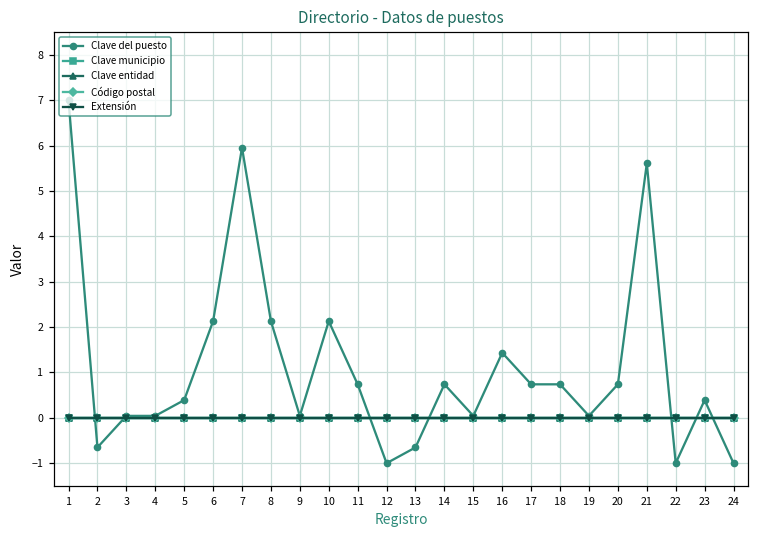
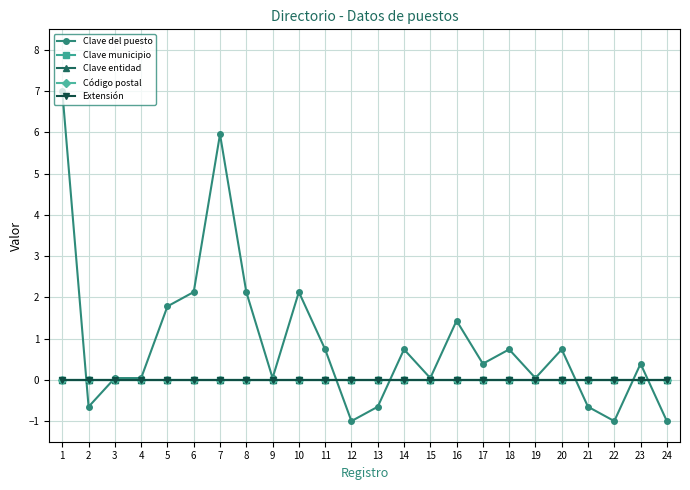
Clave del puesto, 5: 0.4 -> 1.8
Clave del puesto, 17: 0.7 -> 0.4
Clave del puesto, 21: 5.6 -> -0.7
